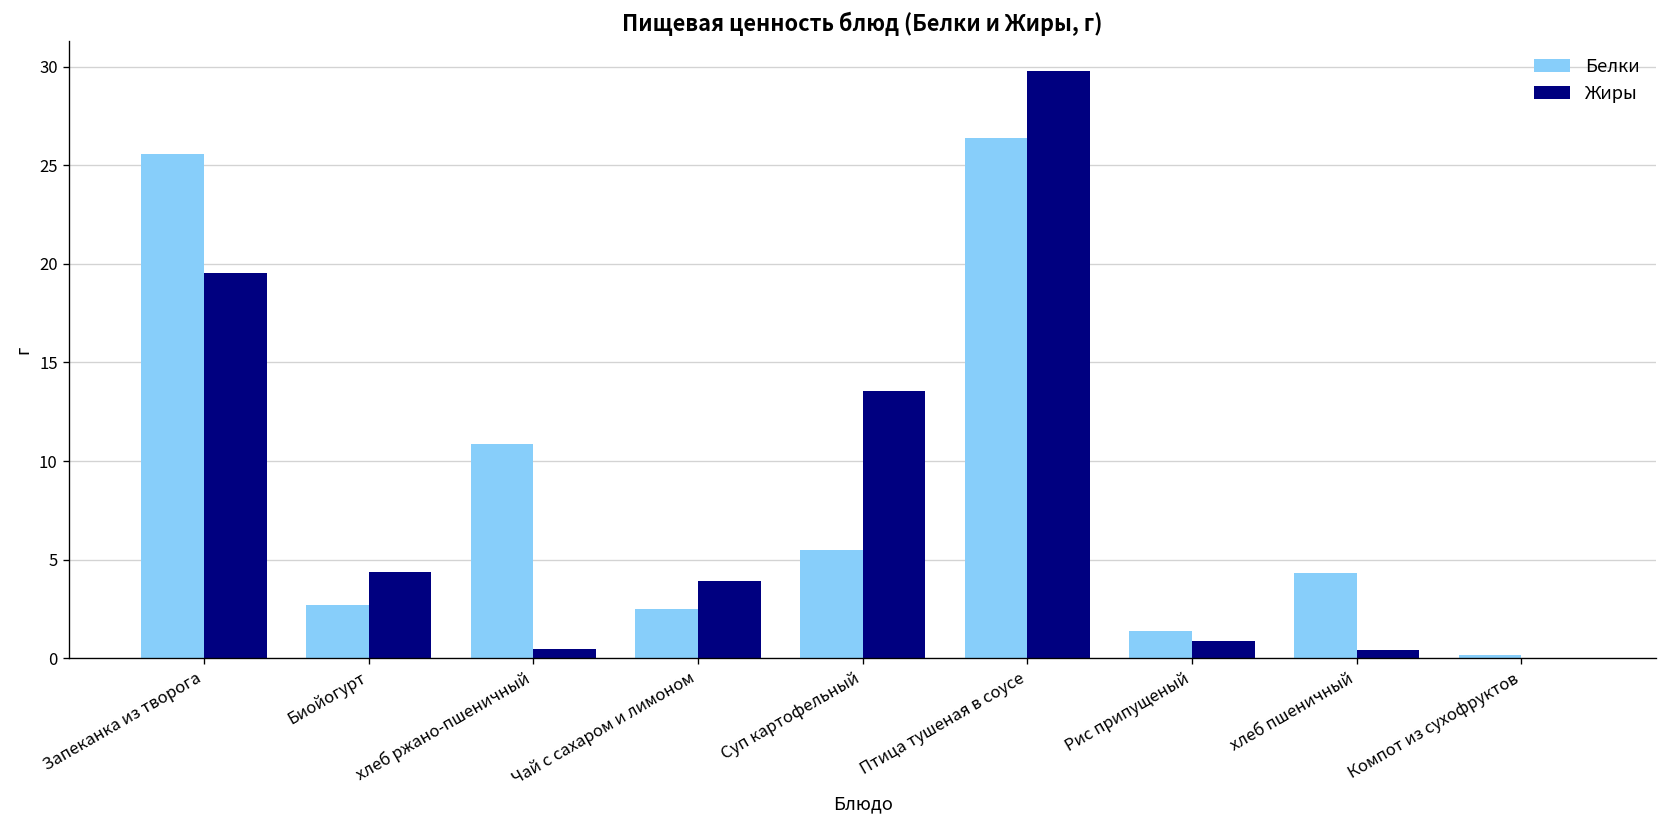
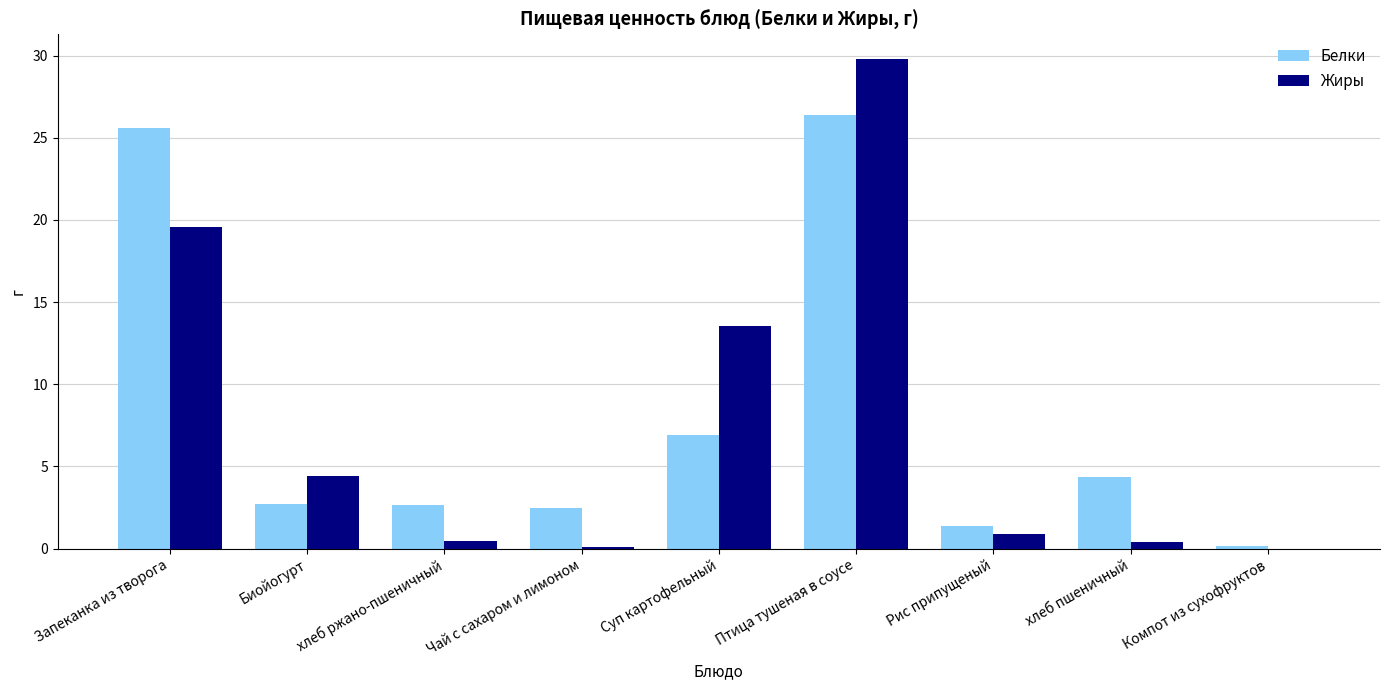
Белки, хлеб ржано-пшеничный: 10.9 -> 2.6
Жиры, Чай с сахаром и лимоном: 3.9 -> 0.1
Белки, Суп картофельный: 5.5 -> 6.9
